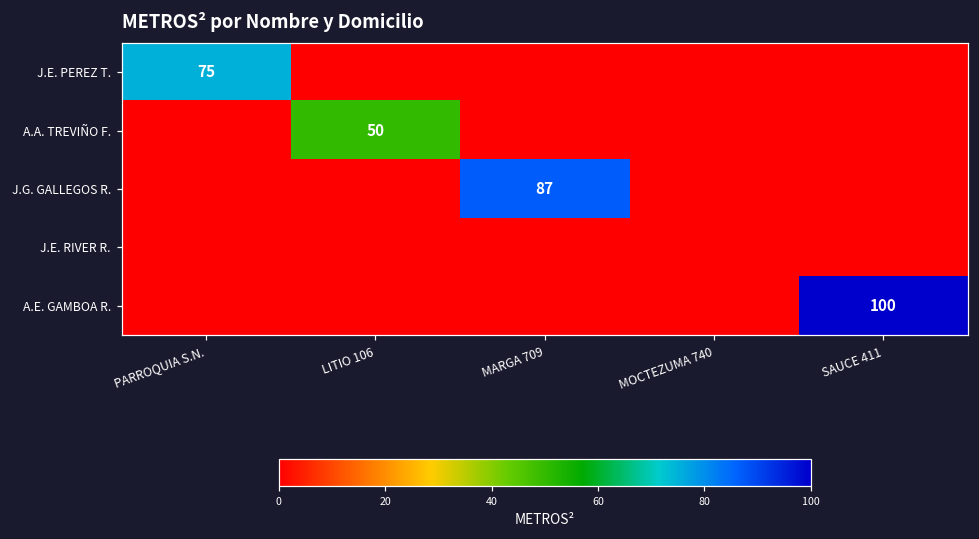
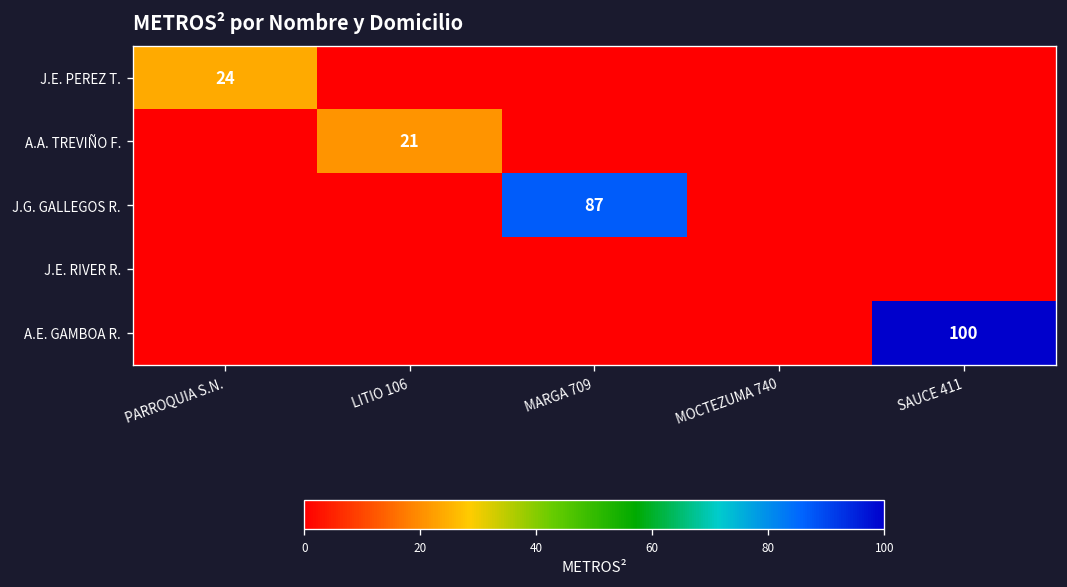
J.E. PEREZ T., PARROQUIA S.N.: 75 -> 24
A.A. TREVIÑO F., LITIO 106: 50 -> 21
